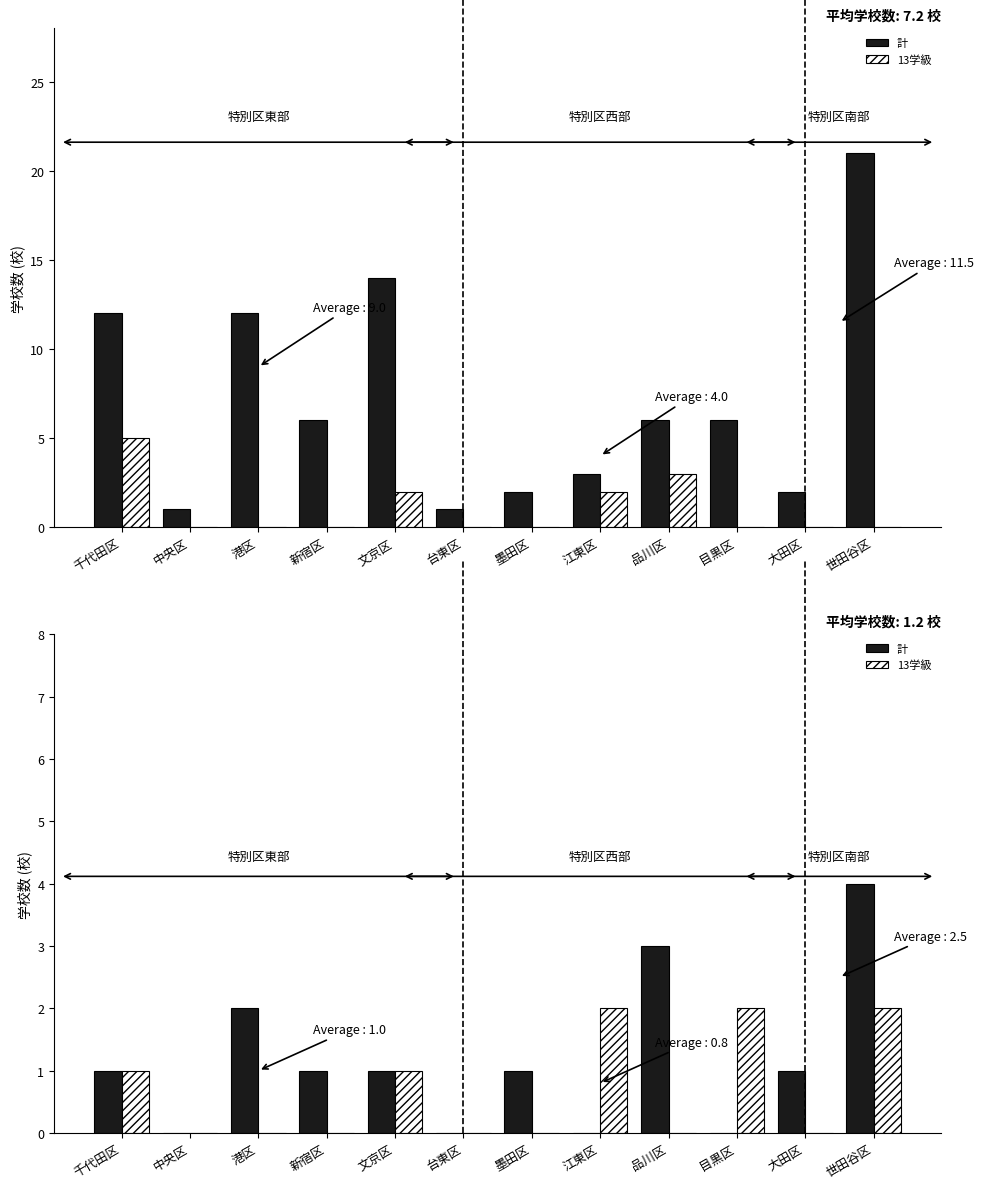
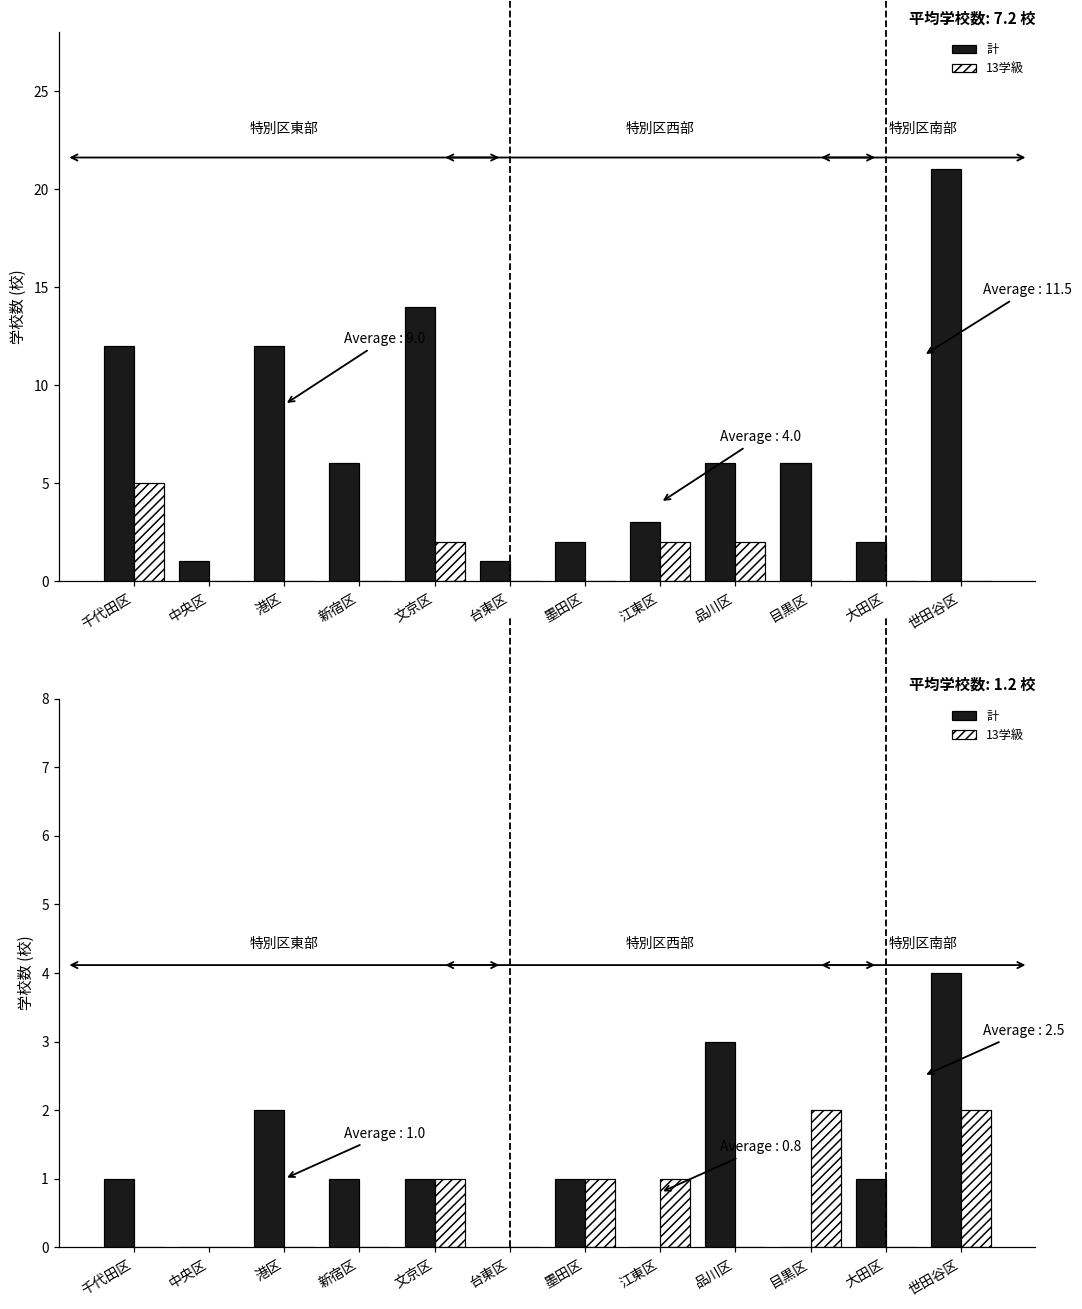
平均学校数: 7.2 校, 13学級, 品川区: 3 -> 2
平均学校数: 1.2 校, 13学級, 千代田区: 1 -> 0
平均学校数: 1.2 校, 13学級, 墨田区: 0 -> 1
平均学校数: 1.2 校, 13学級, 江東区: 2 -> 1
